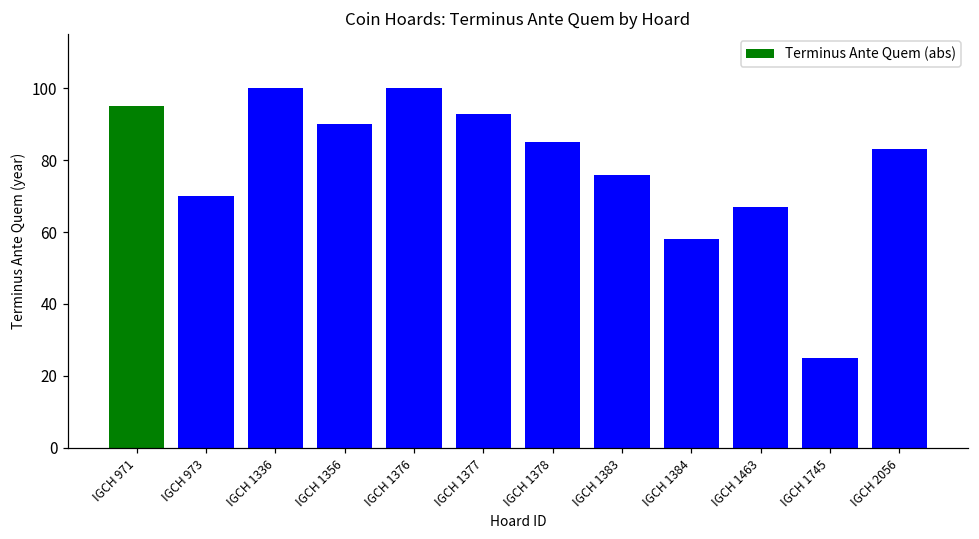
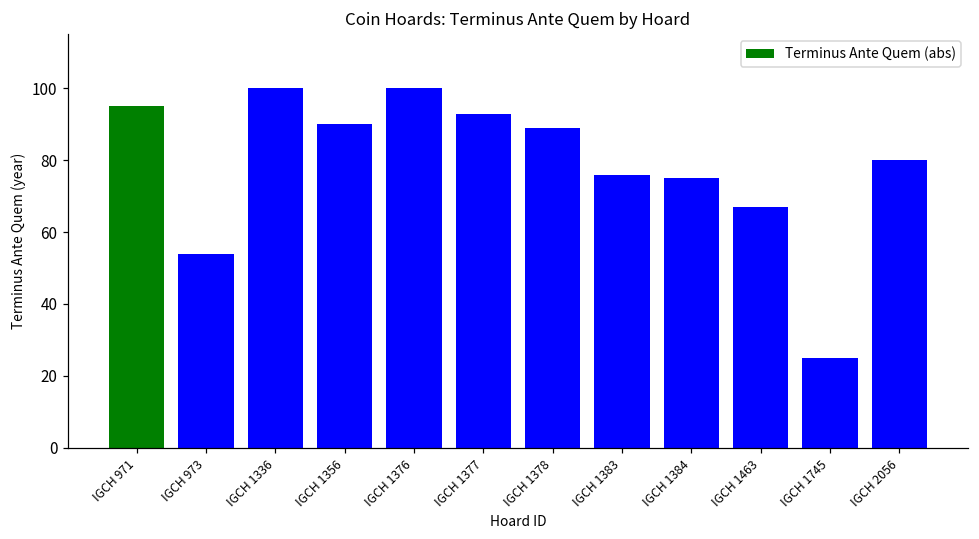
IGCH 973: 70 -> 54
IGCH 1378: 85 -> 89
IGCH 1384: 58 -> 75
IGCH 2056: 83 -> 80
